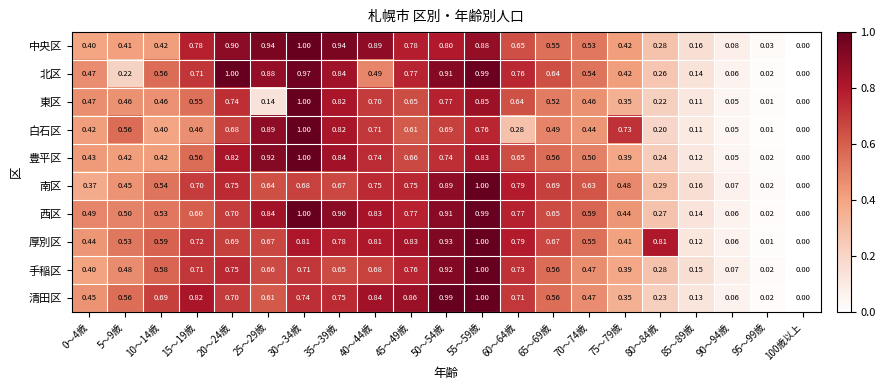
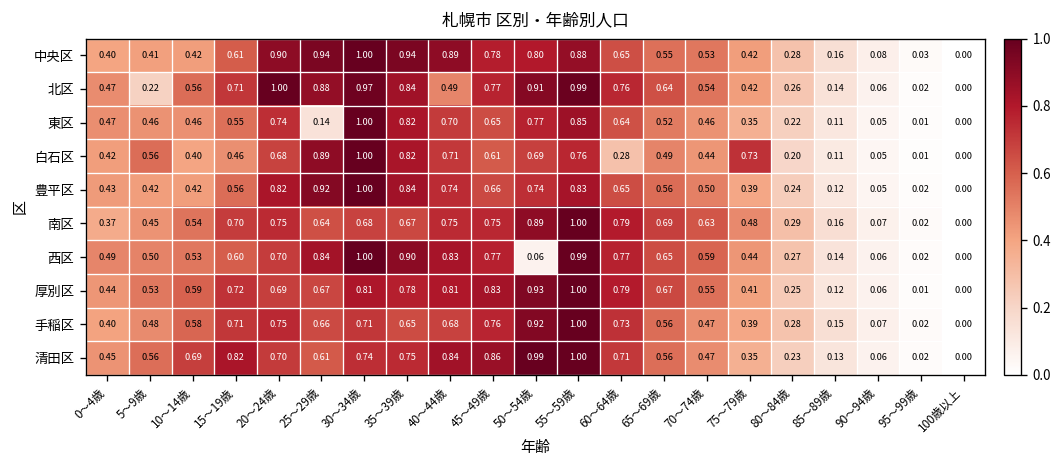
中央区, 15～19歳: 0.78 -> 0.61
西区, 50～54歳: 0.91 -> 0.06
厚別区, 80～84歳: 0.81 -> 0.25
